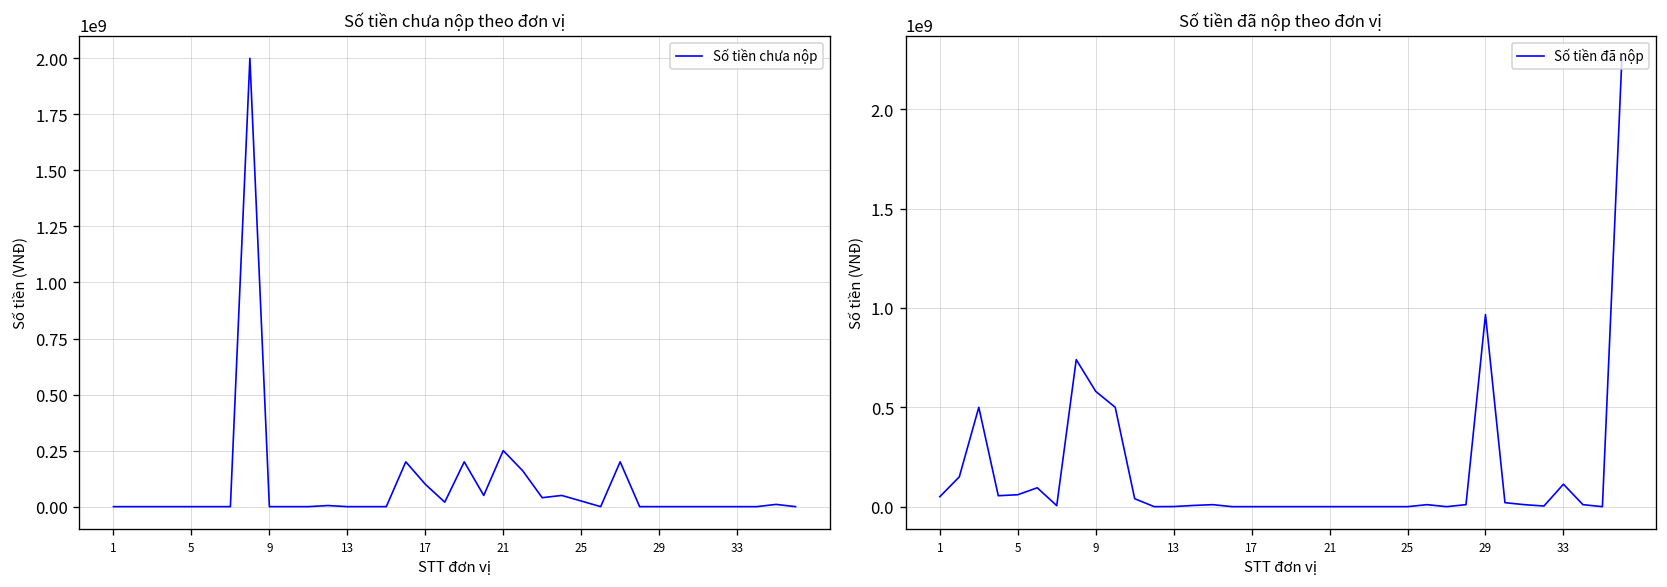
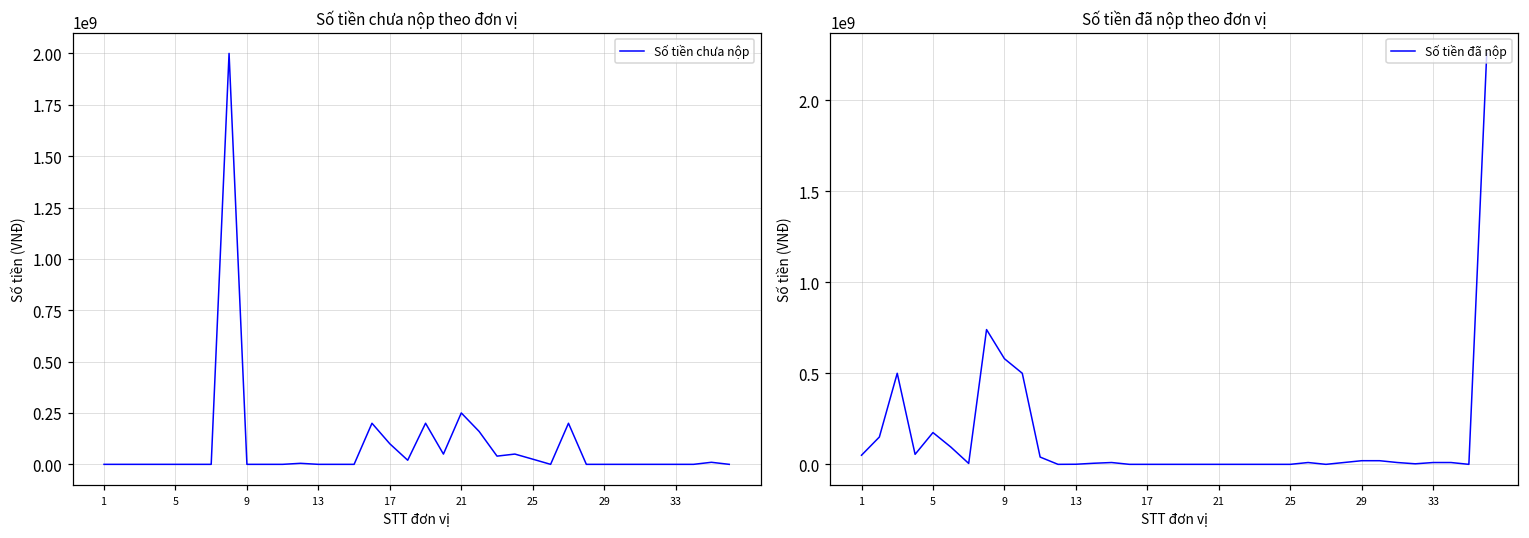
Số tiền đã nộp theo đơn vị, 5: 60000000 -> 170000000
Số tiền đã nộp theo đơn vị, 29: 970000000 -> 20000000
Số tiền đã nộp theo đơn vị, 33: 110000000 -> 10000000
